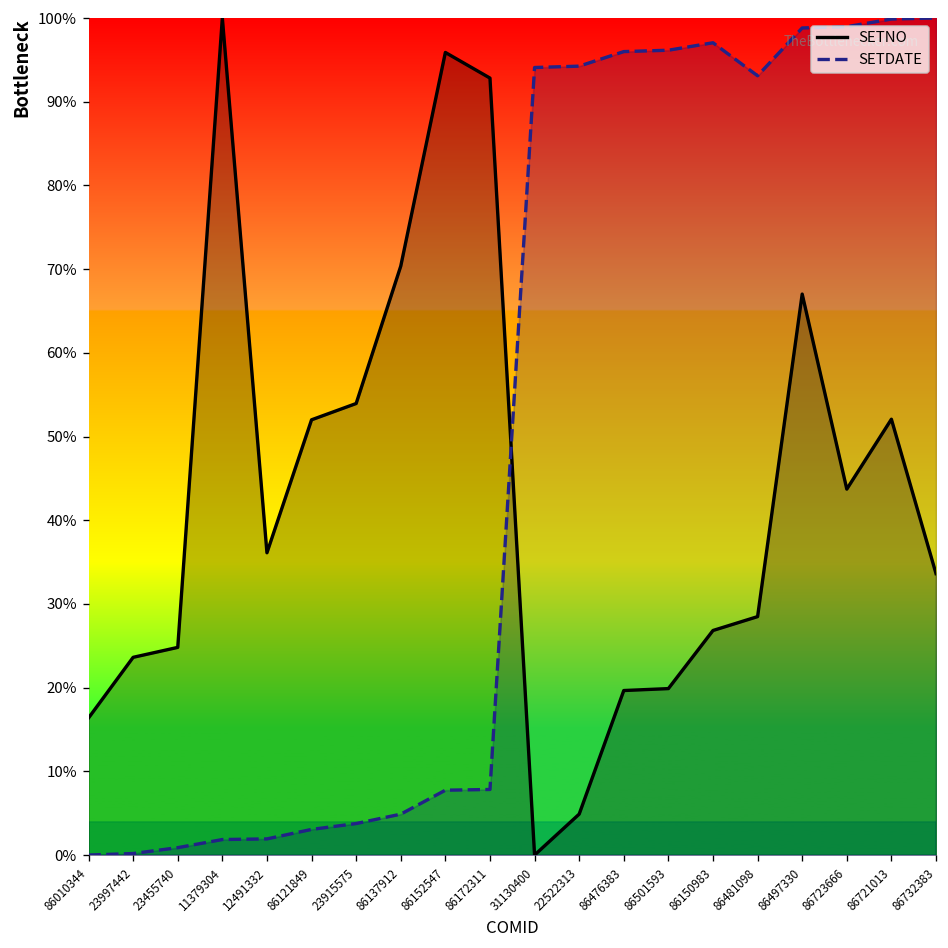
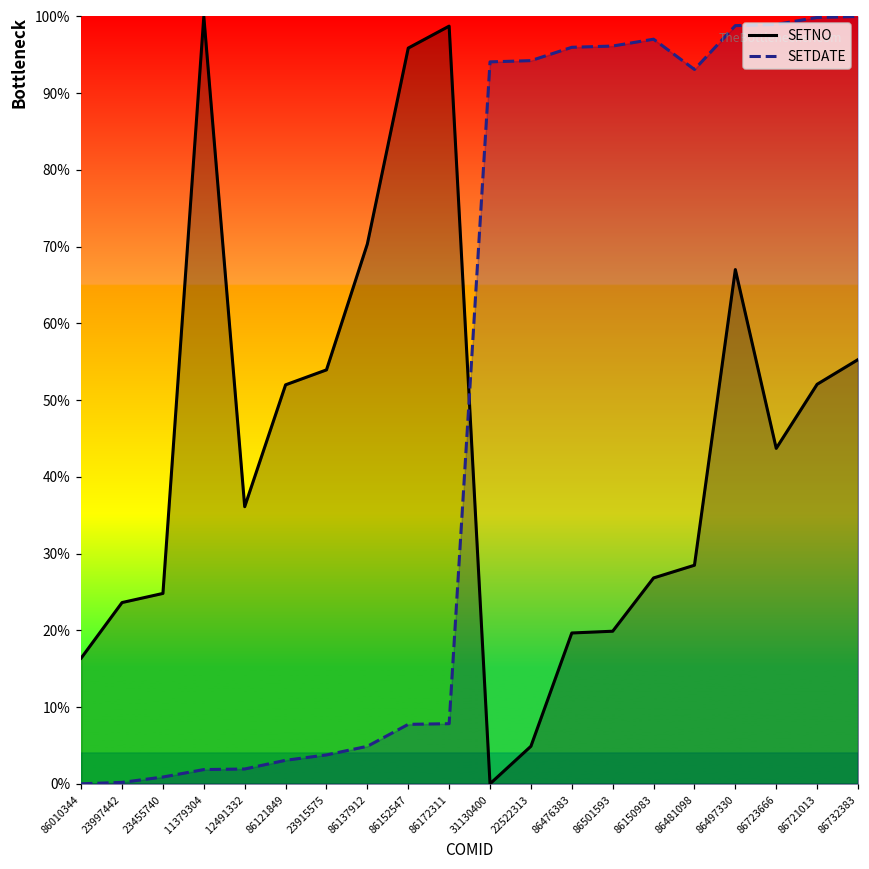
SETNO, 86172311: 93% -> 99%
SETNO, 86732383: 34% -> 55%
